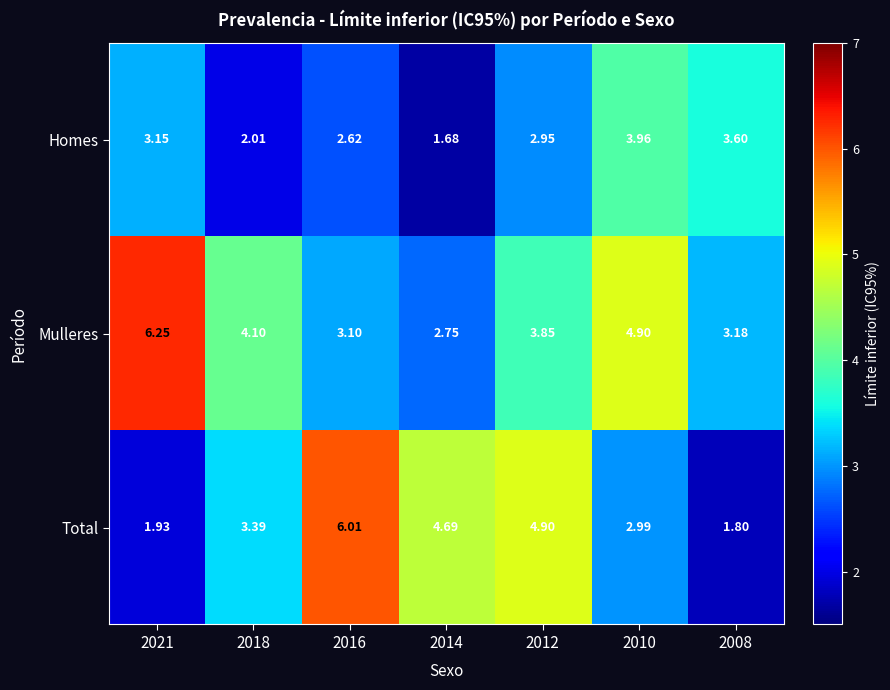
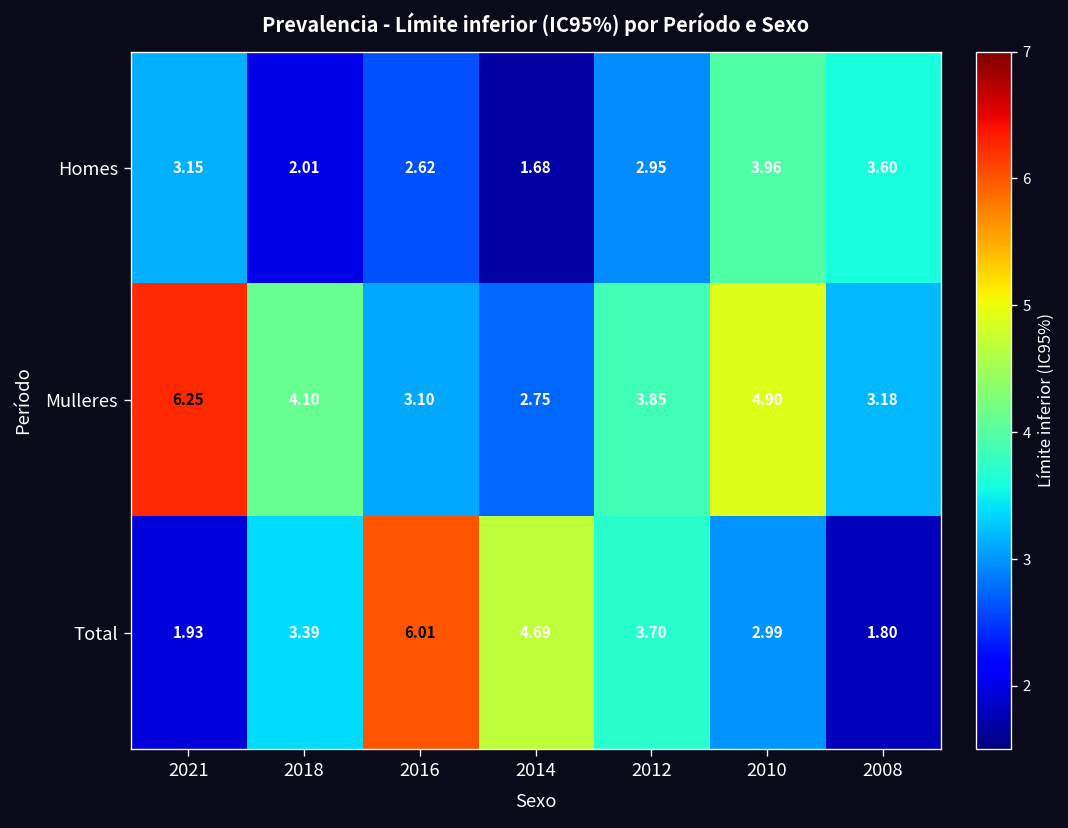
Total, 2012: 4.90 -> 3.70
